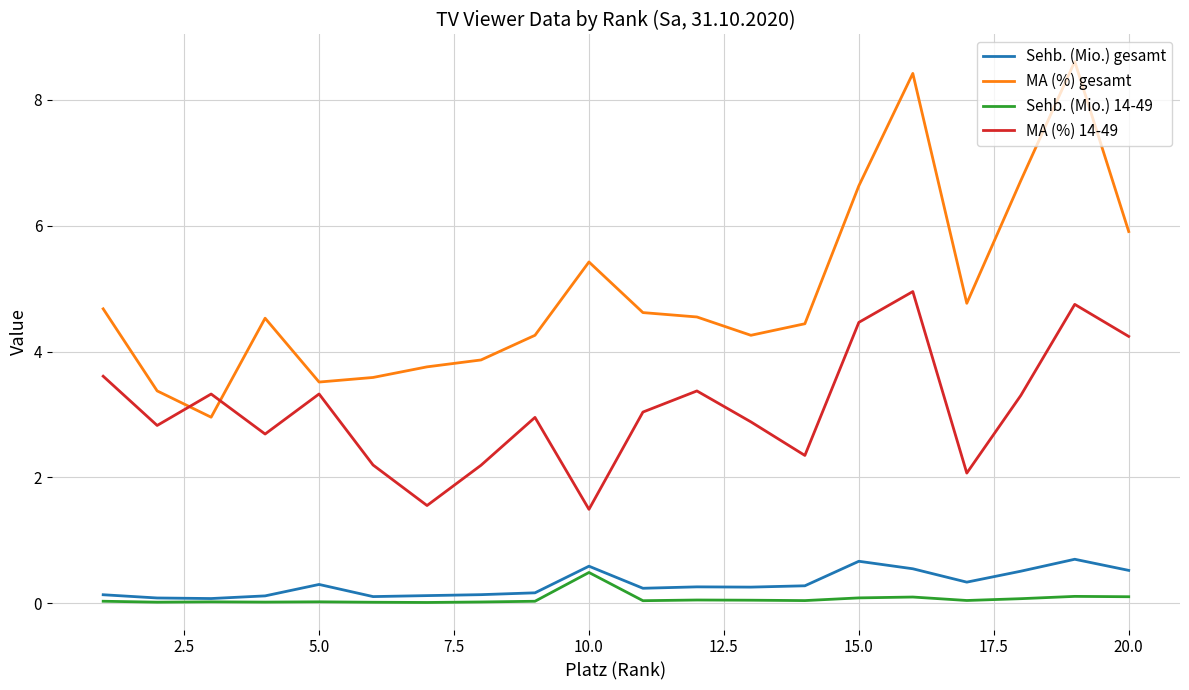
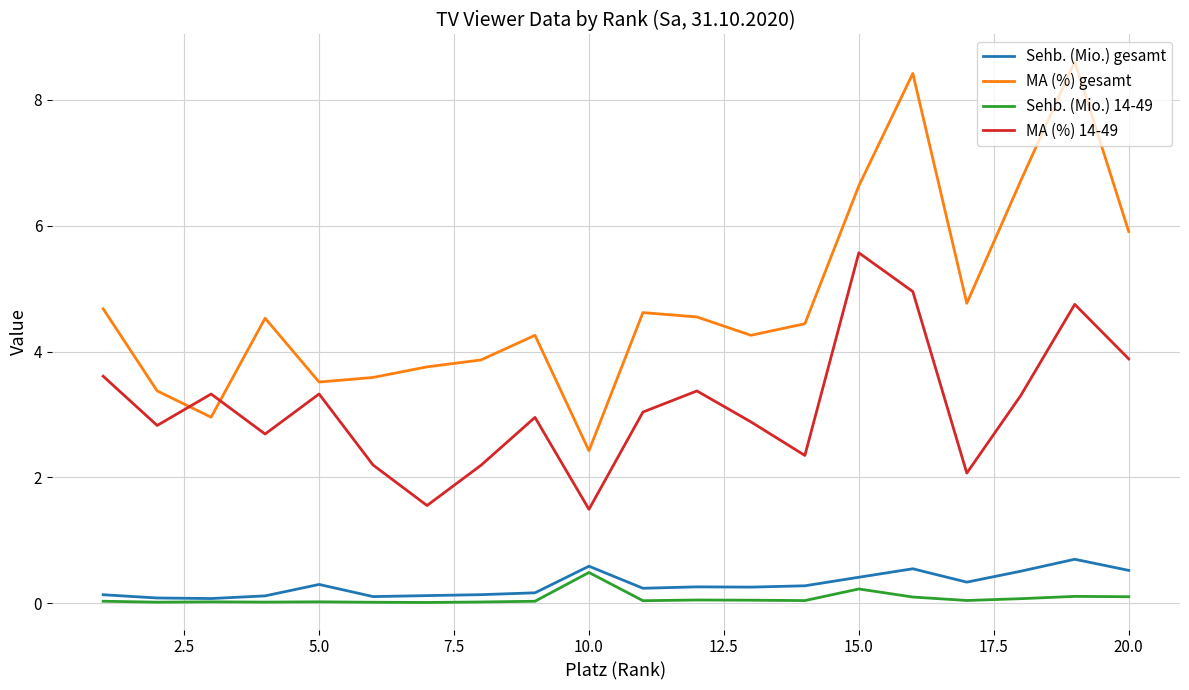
MA (%) gesamt, 10.0: 5.4 -> 2.4
Sehb. (Mio.) gesamt, 15.0: 0.7 -> 0.4
Sehb. (Mio.) 14-49, 15.0: 0.1 -> 0.2
MA (%) 14-49, 15.0: 4.5 -> 5.6
MA (%) 14-49, 20.0: 4.2 -> 3.9
